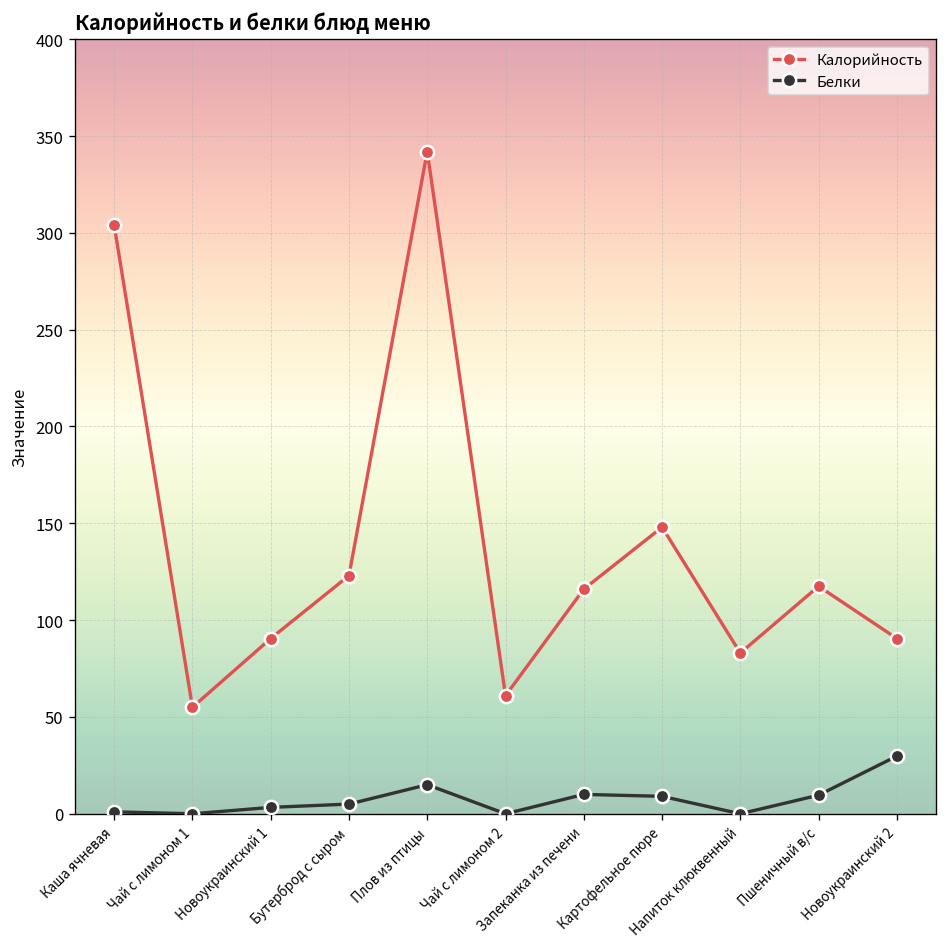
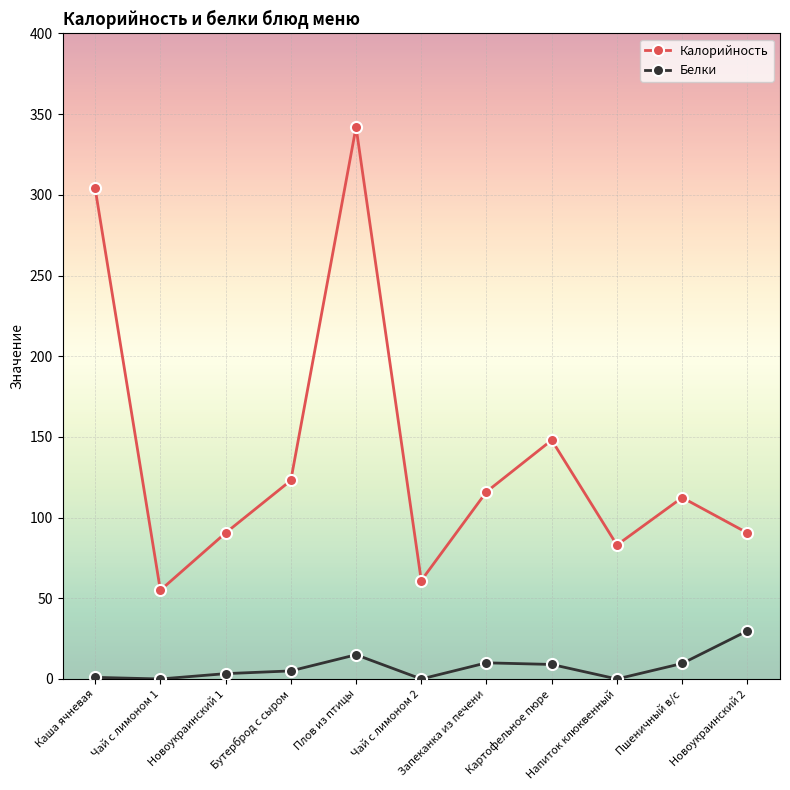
Калорийность, Пшеничный в/с: 118 -> 112
